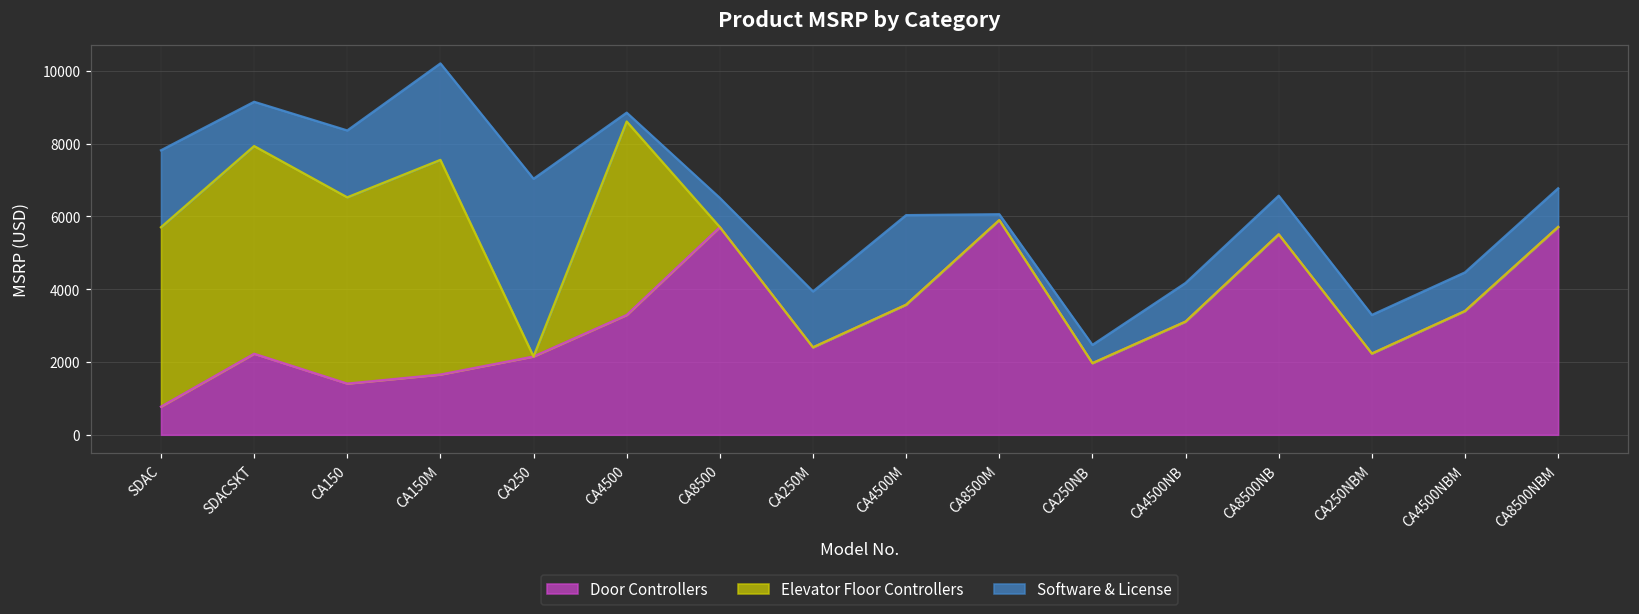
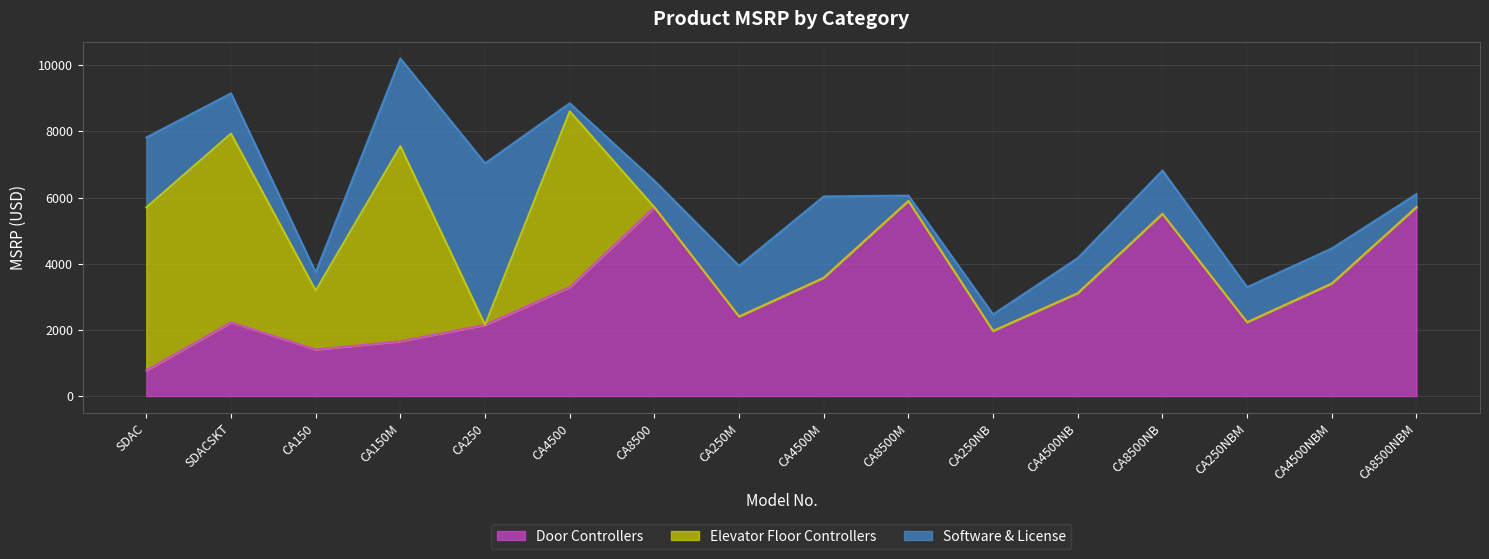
Elevator Floor Controllers, CA150: 5100 -> 1800
Software & License, CA150: 1800 -> 600
Software & License, CA8500NB: 1100 -> 1300
Software & License, CA8500NBM: 1100 -> 400
